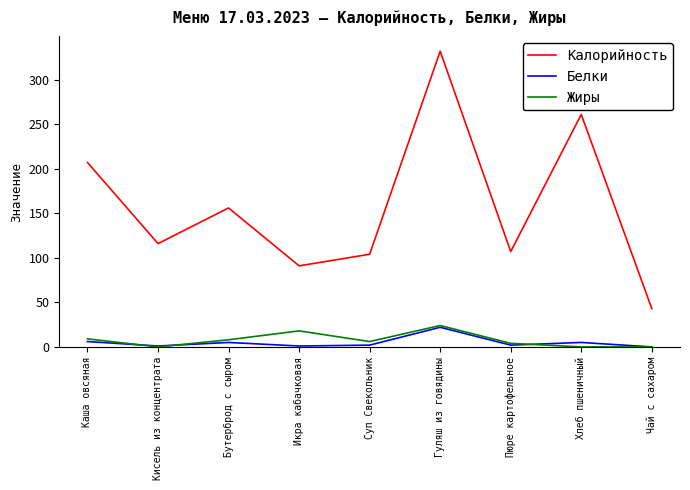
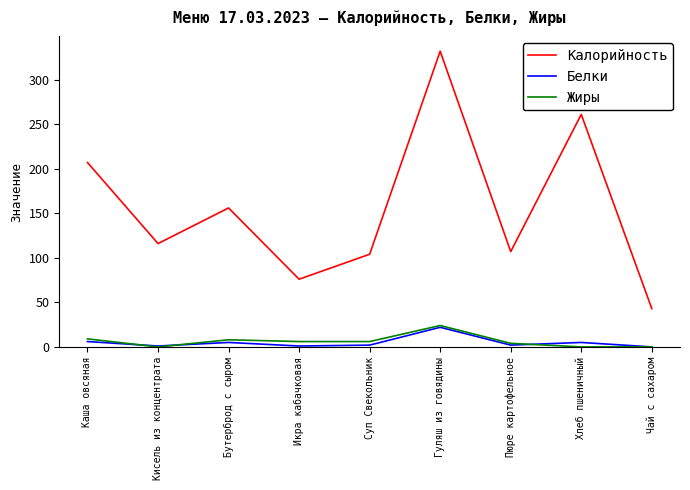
Калорийность, Икра кабачковая: 90 -> 80
Жиры, Икра кабачковая: 20 -> 10
